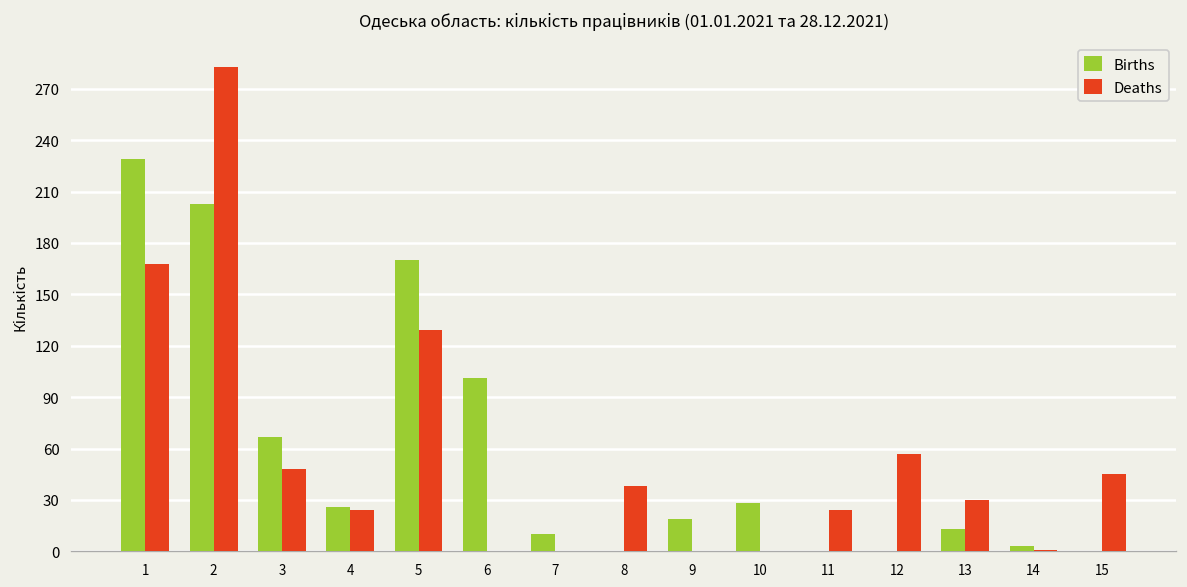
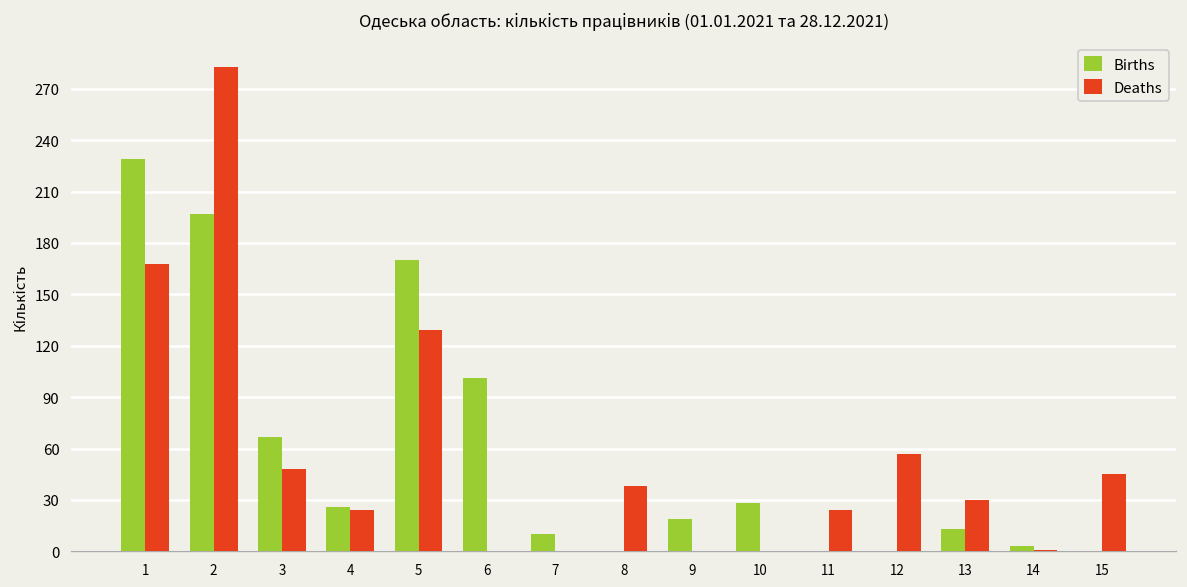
Births, 2: 203 -> 197
